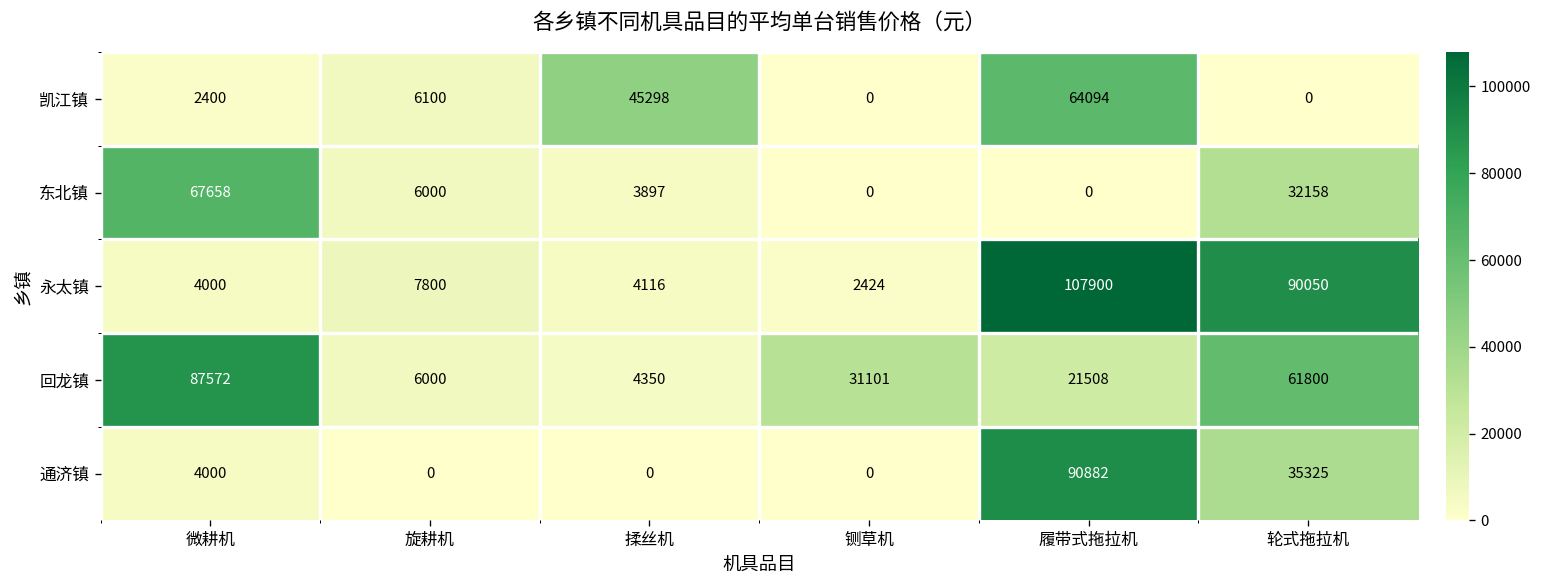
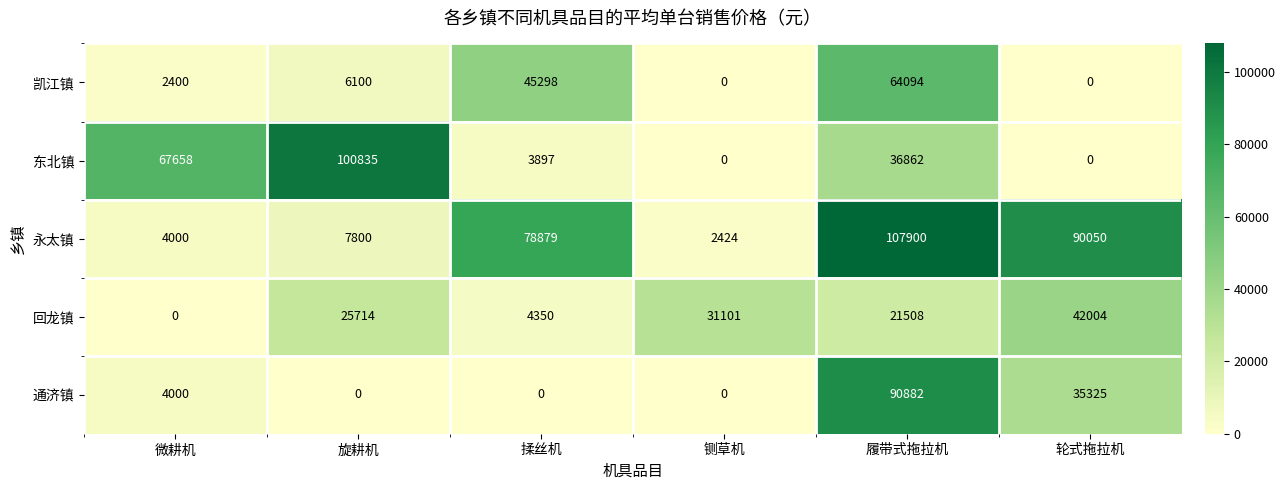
东北镇, 旋耕机: 6000 -> 100835
东北镇, 履带式拖拉机: 0 -> 36862
东北镇, 轮式拖拉机: 32158 -> 0
永太镇, 揉丝机: 4116 -> 78879
回龙镇, 微耕机: 87572 -> 0
回龙镇, 旋耕机: 6000 -> 25714
回龙镇, 轮式拖拉机: 61800 -> 42004
